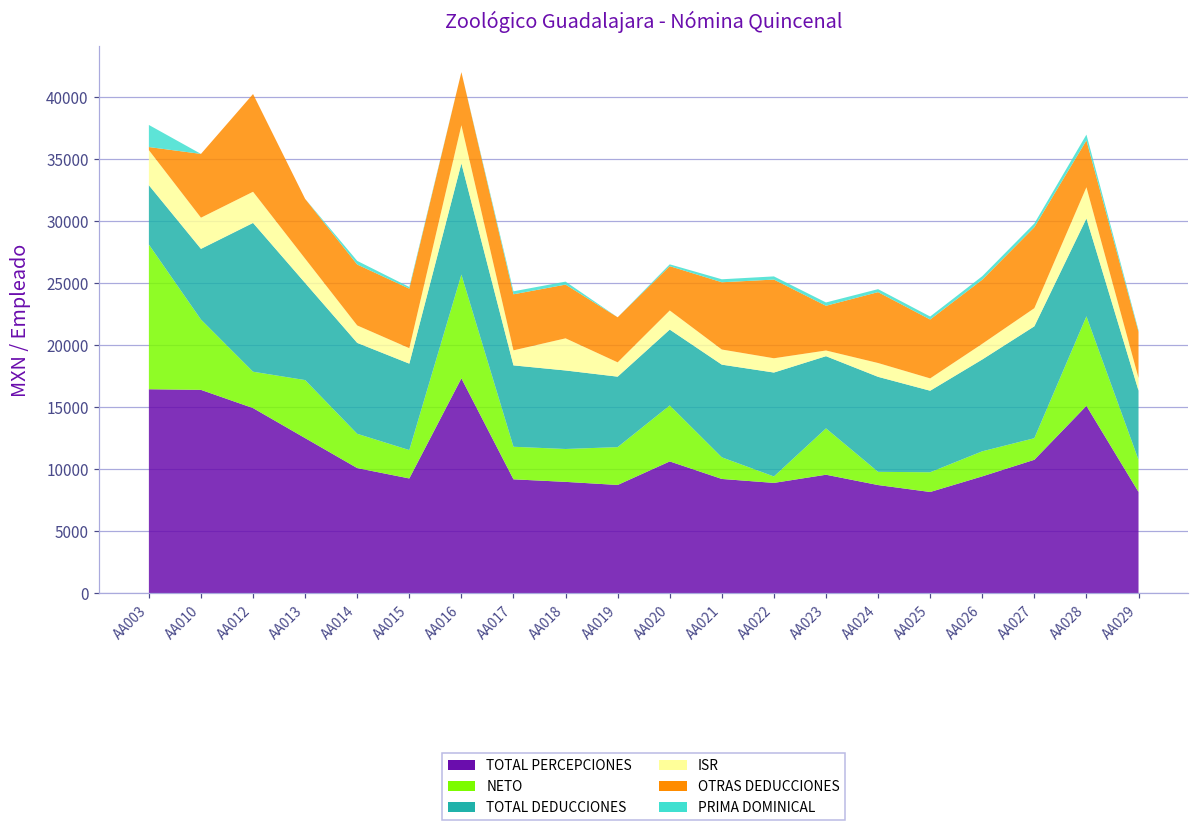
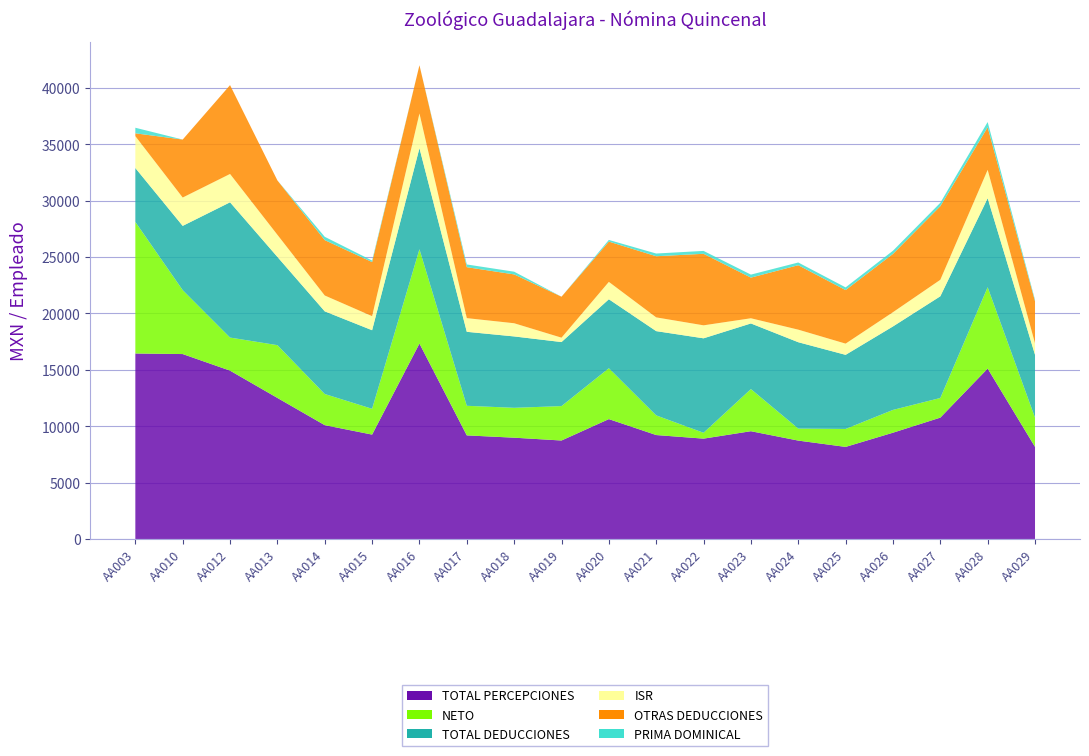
PRIMA DOMINICAL, AA003: 1800 -> 500
ISR, AA018: 2600 -> 1200
ISR, AA019: 1200 -> 400
